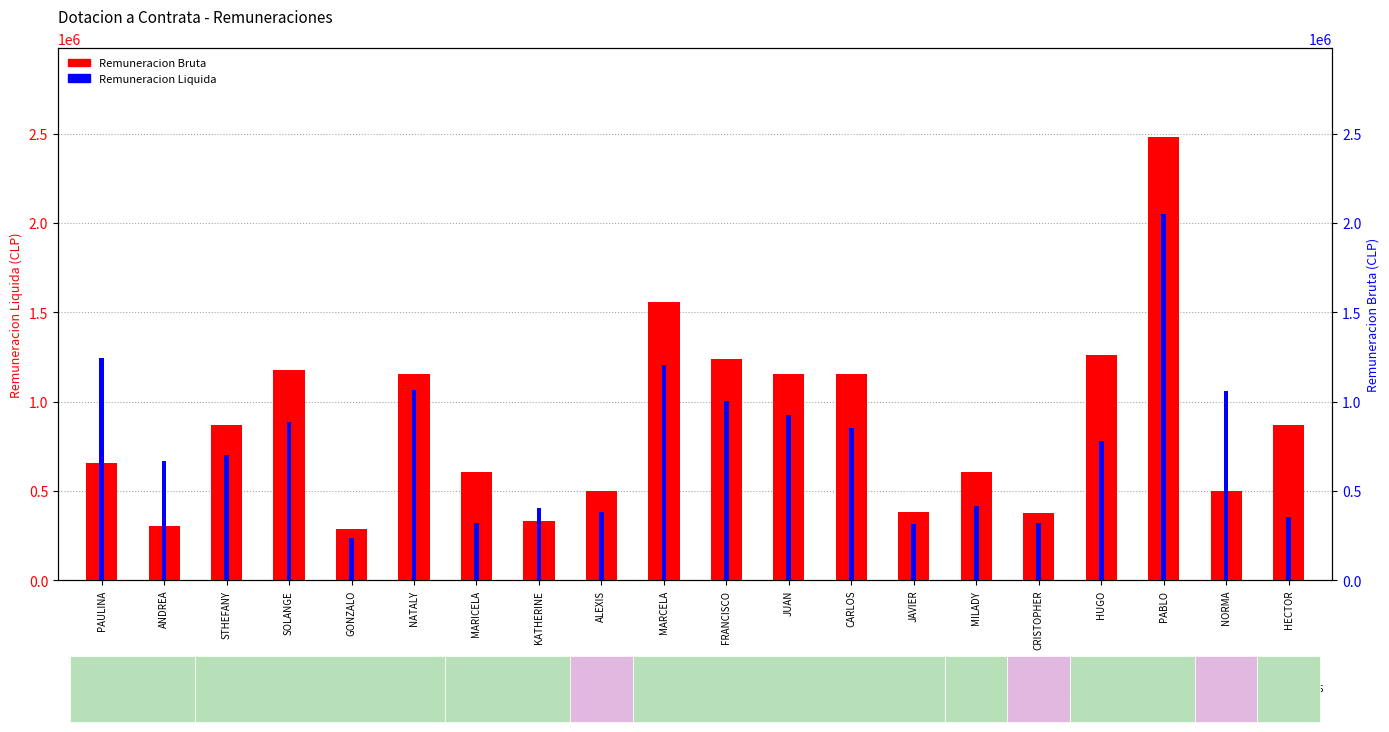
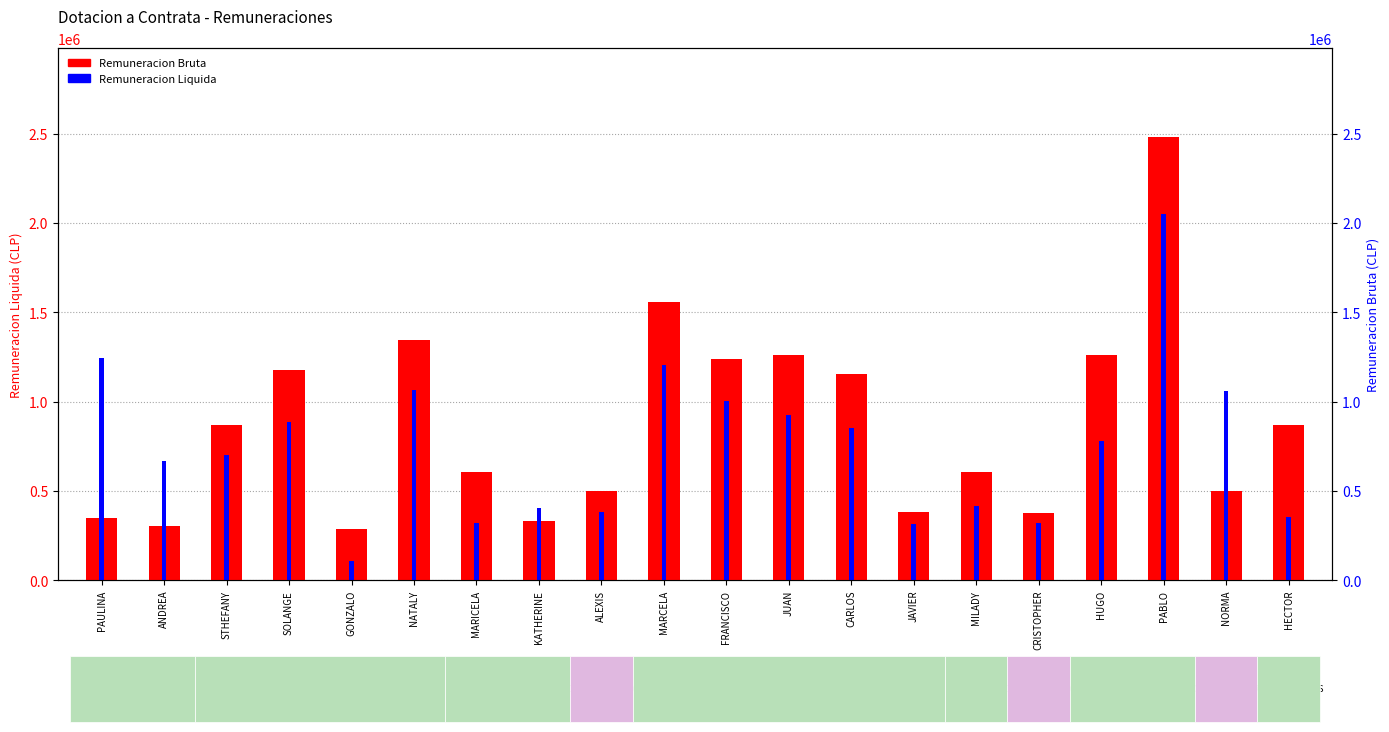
Remuneracion Bruta, PAULINA: 650000 -> 350000
Remuneracion Liquida, GONZALO: 230000 -> 110000
Remuneracion Bruta, NATALY: 1160000 -> 1340000
Remuneracion Bruta, JUAN: 1160000 -> 1260000
